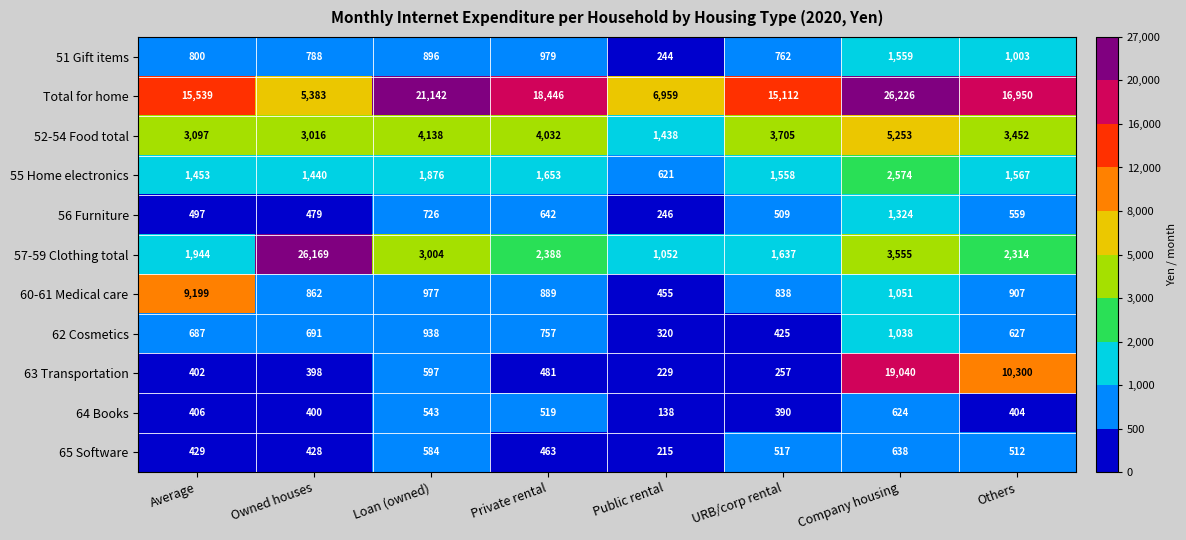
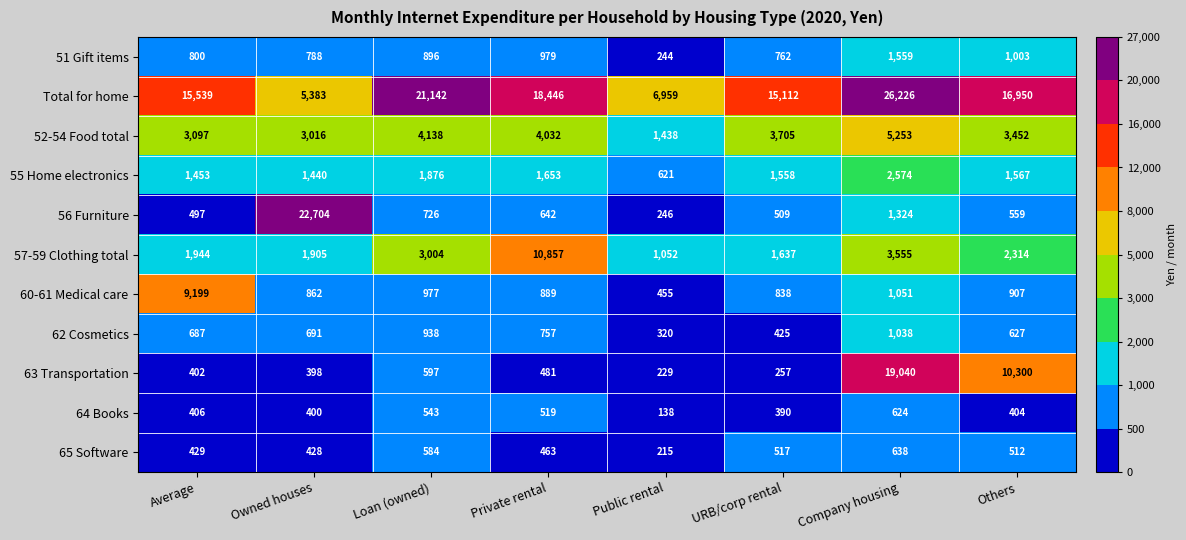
56 Furniture, Owned houses: 479 -> 22,704
57-59 Clothing total, Owned houses: 26,169 -> 1,905
57-59 Clothing total, Private rental: 2,388 -> 10,857
